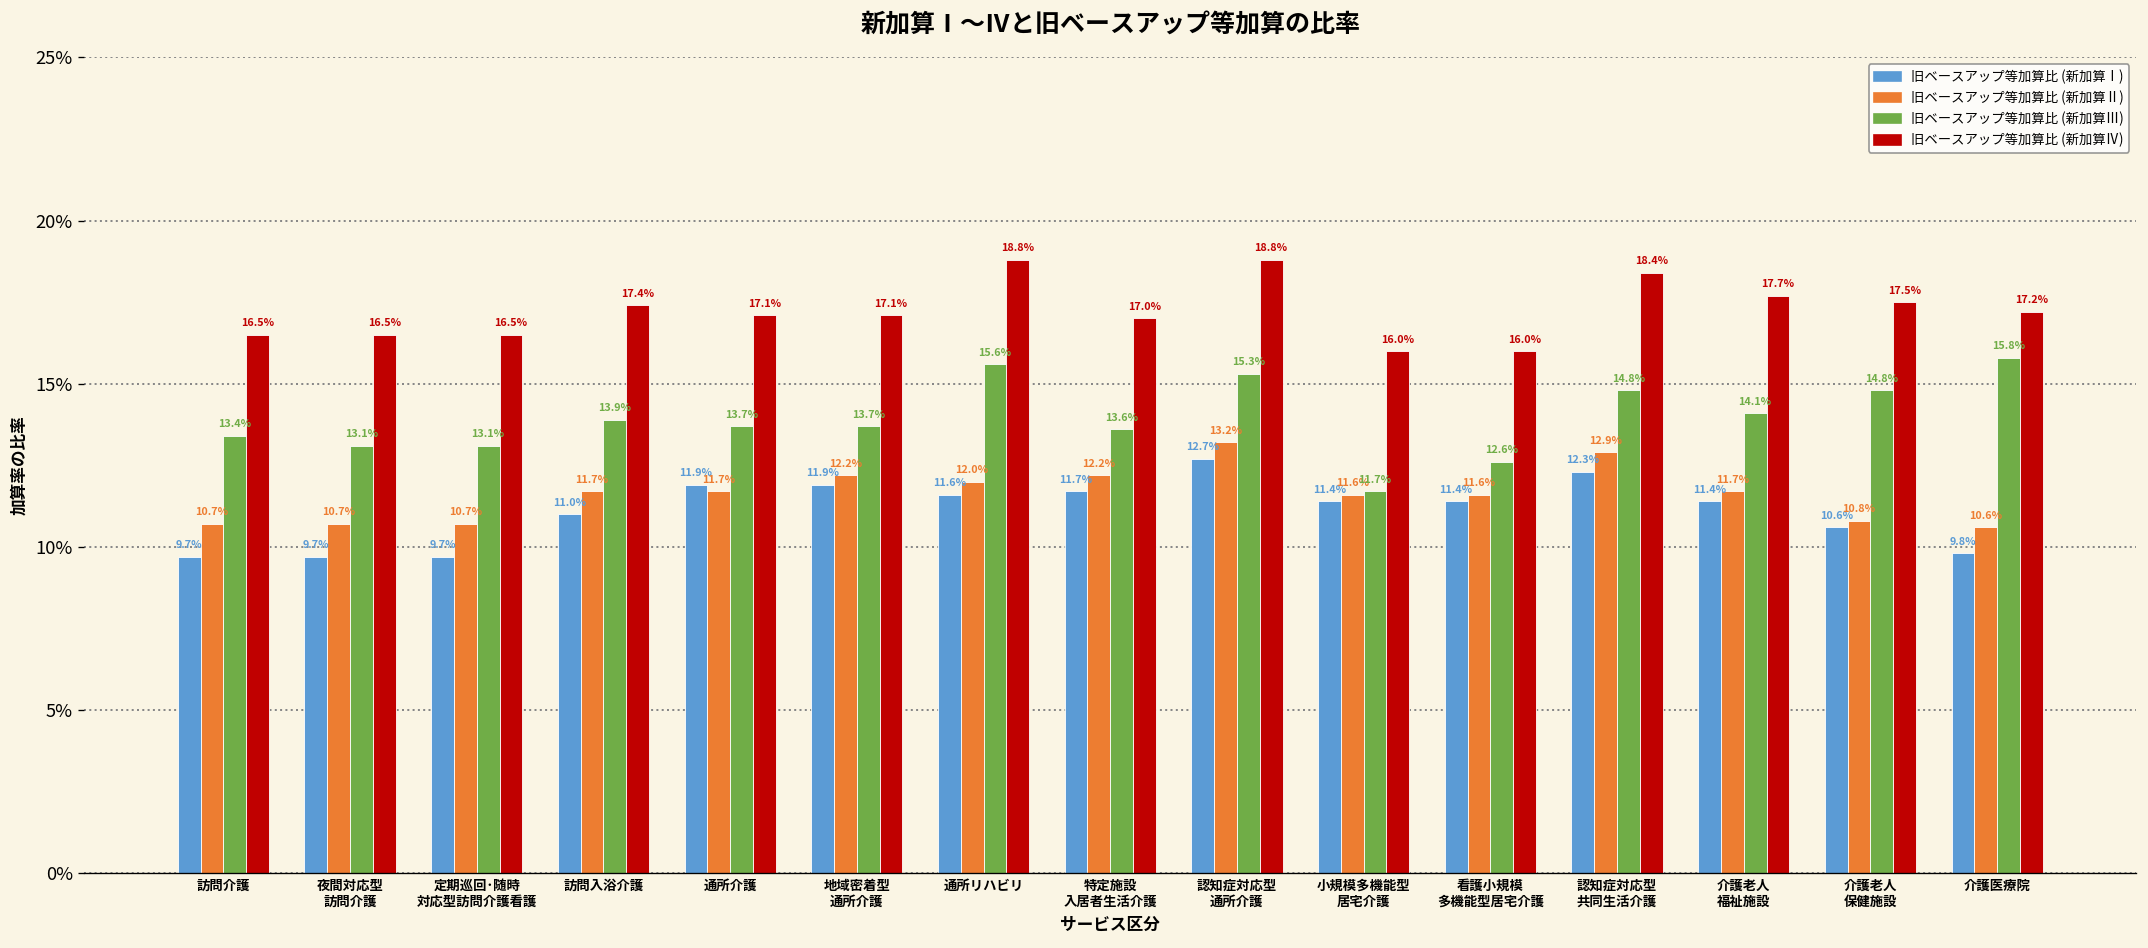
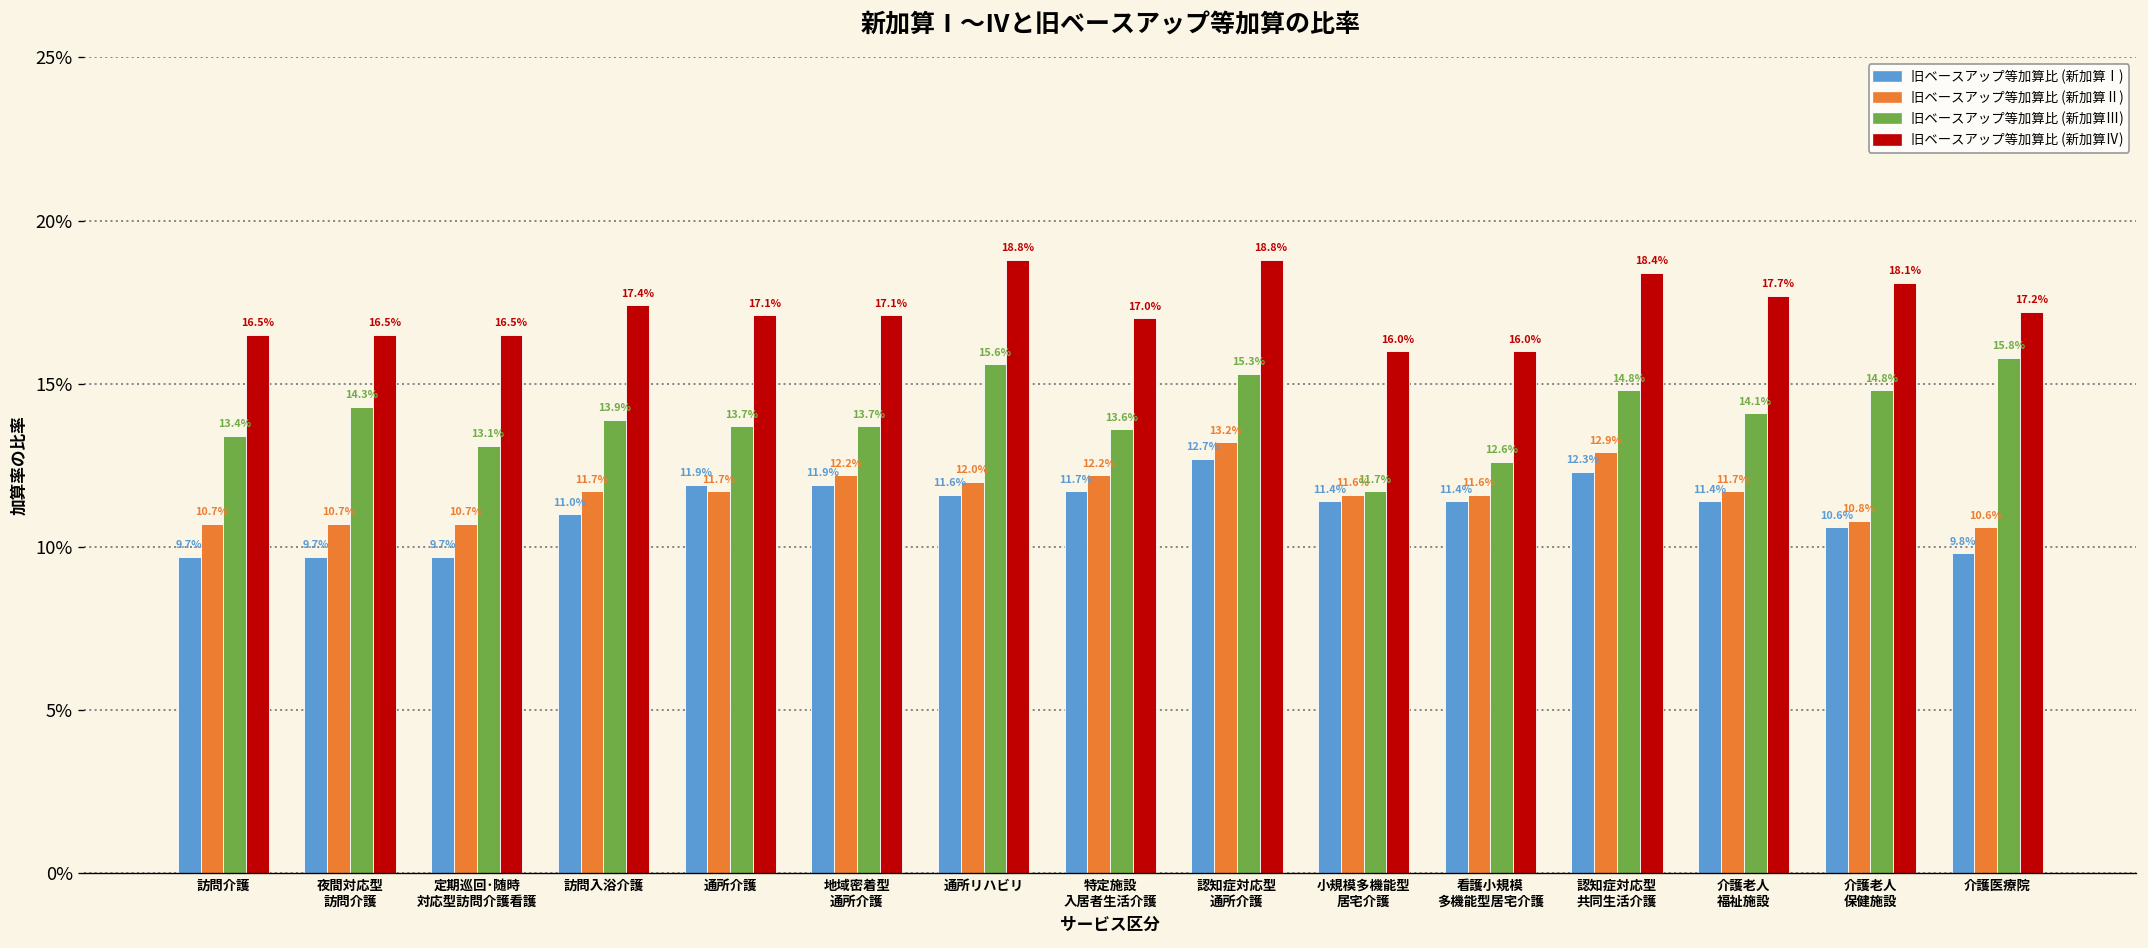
旧ベースアップ等加算比 (新加算Ⅲ), 夜間対応型 訪問介護: 13.1% -> 14.3%
旧ベースアップ等加算比 (新加算Ⅳ), 介護老人 保健施設: 17.5% -> 18.1%
